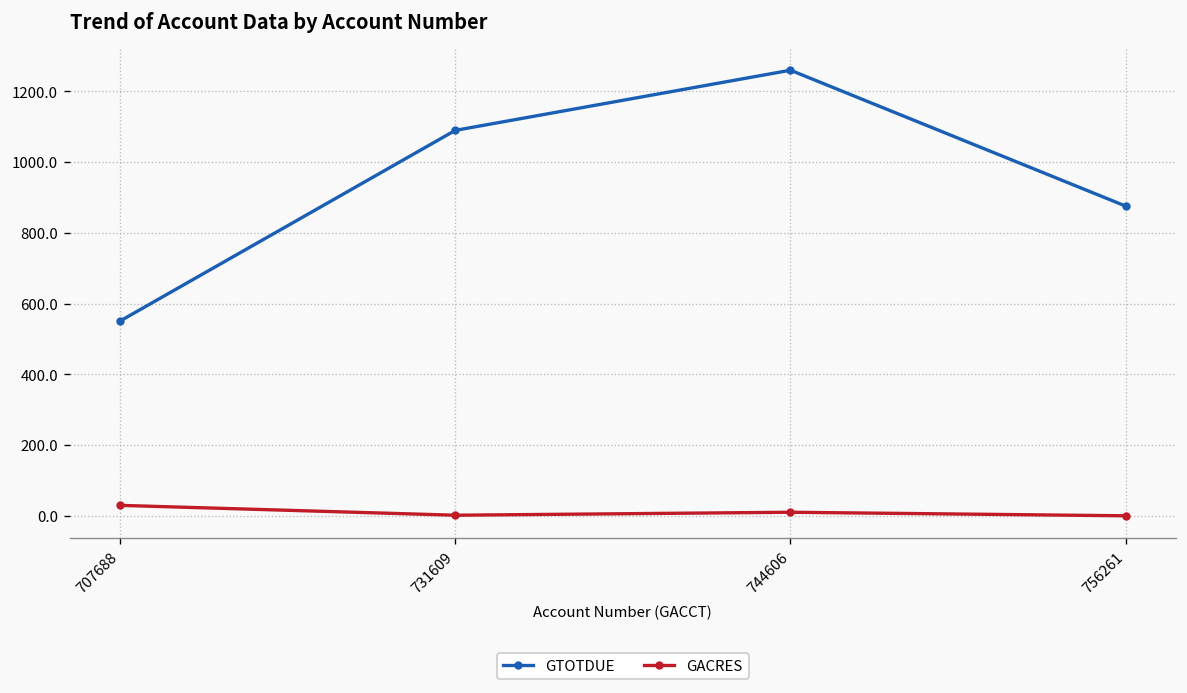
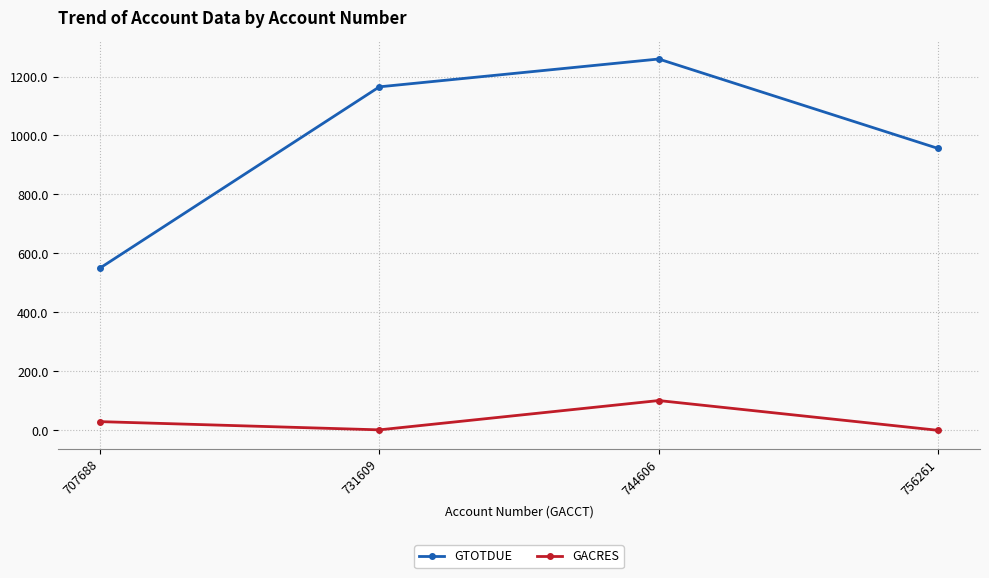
GTOTDUE, 731609: 1090 -> 1160
GACRES, 744606: 10 -> 100
GTOTDUE, 756261: 880 -> 960
